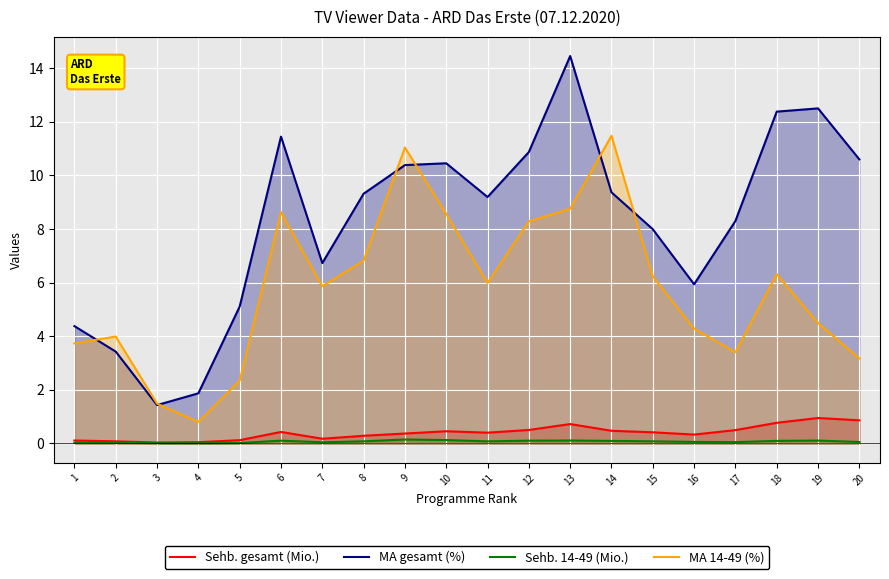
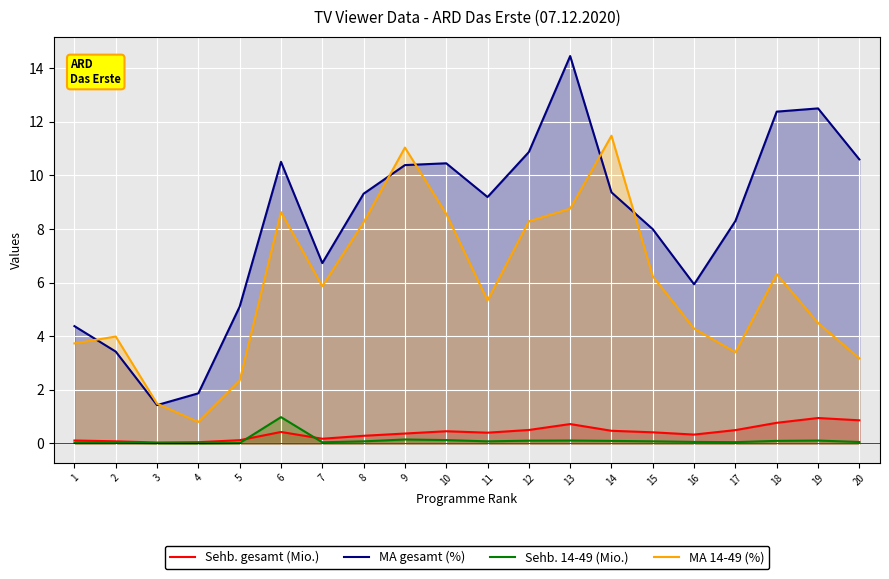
MA gesamt (%), 6: 11.4 -> 10.5
Sehb. 14-49 (Mio.), 6: 0.1 -> 1.0
MA 14-49 (%), 8: 6.8 -> 8.2
MA 14-49 (%), 11: 6.0 -> 5.3
